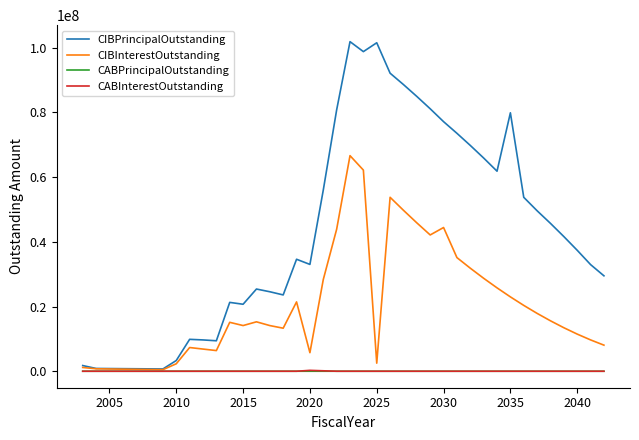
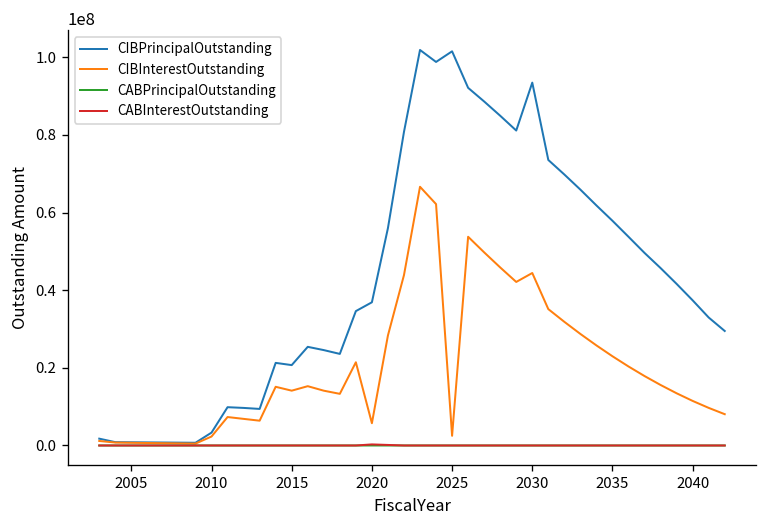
CIBPrincipalOutstanding, 2020: 33000000 -> 37000000
CIBPrincipalOutstanding, 2030: 77000000 -> 93000000
CIBPrincipalOutstanding, 2035: 80000000 -> 58000000
